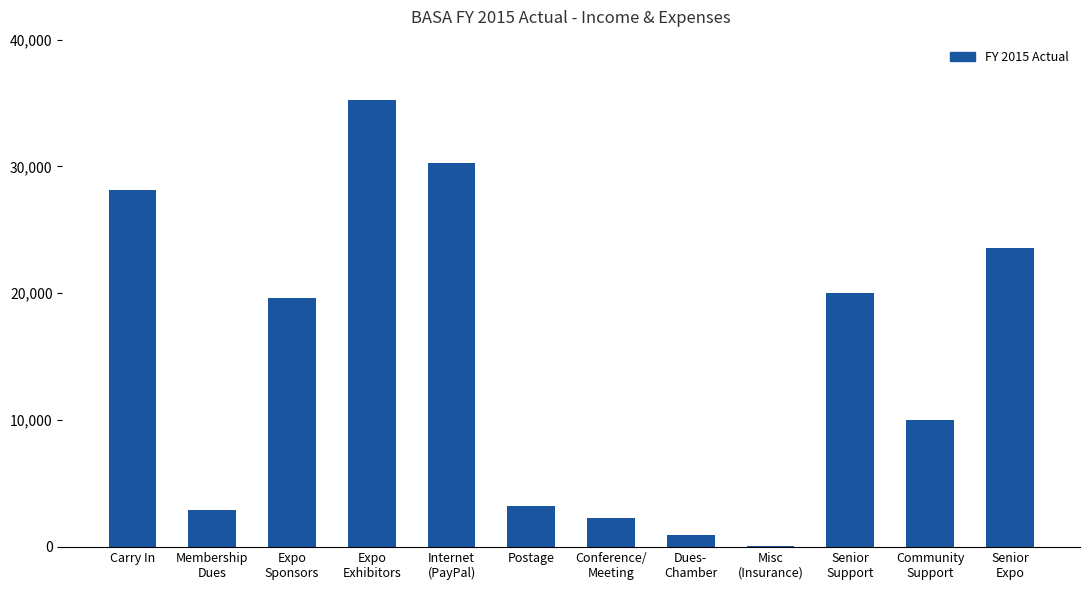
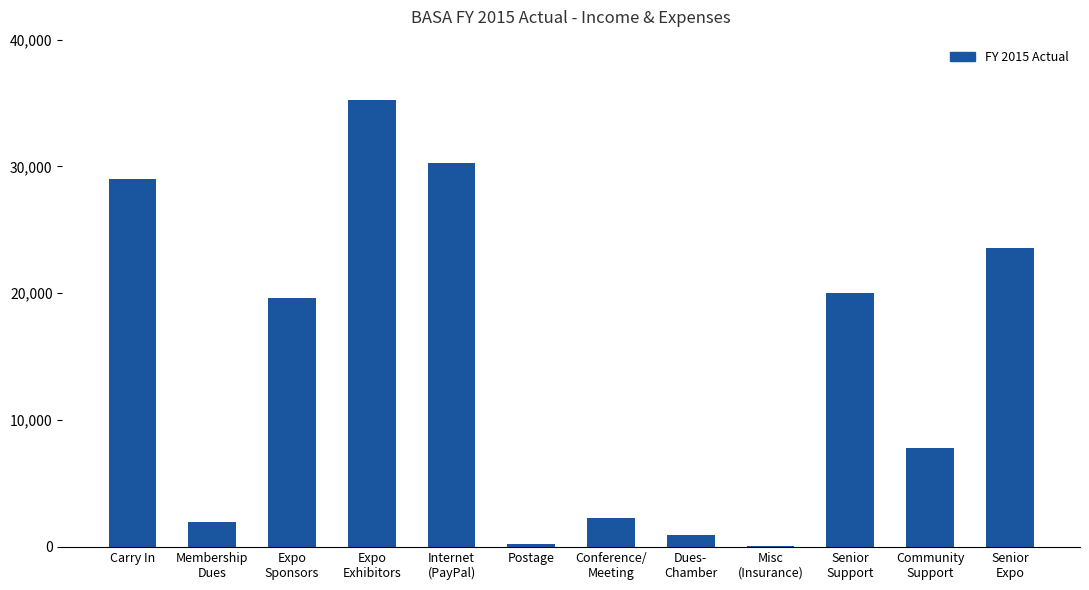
Carry In: 28,200 -> 29,000
Membership Dues: 2,900 -> 2,000
Postage: 3,300 -> 200
Community Support: 10,000 -> 7,800
